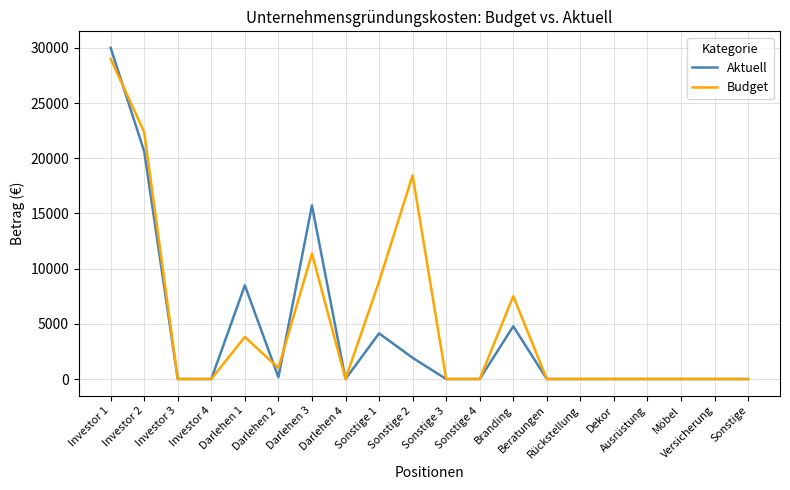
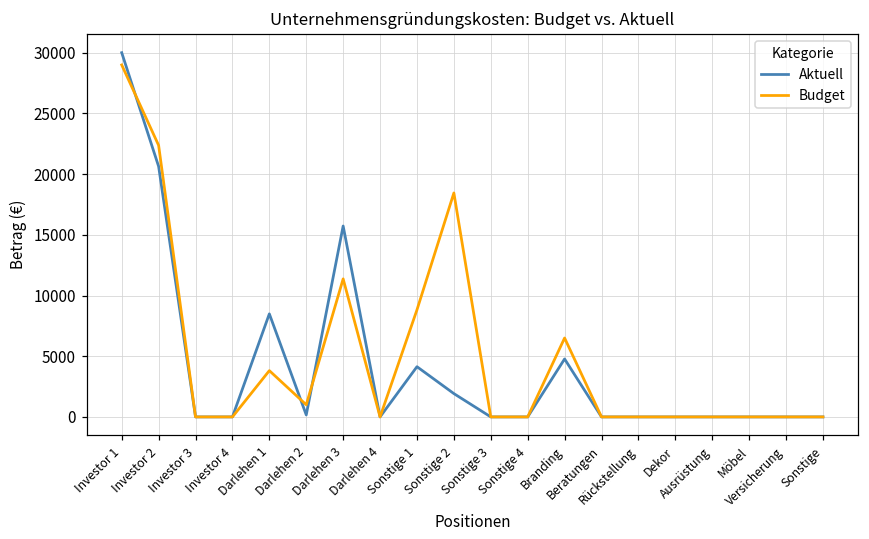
Budget, Branding: 7500 -> 6500
